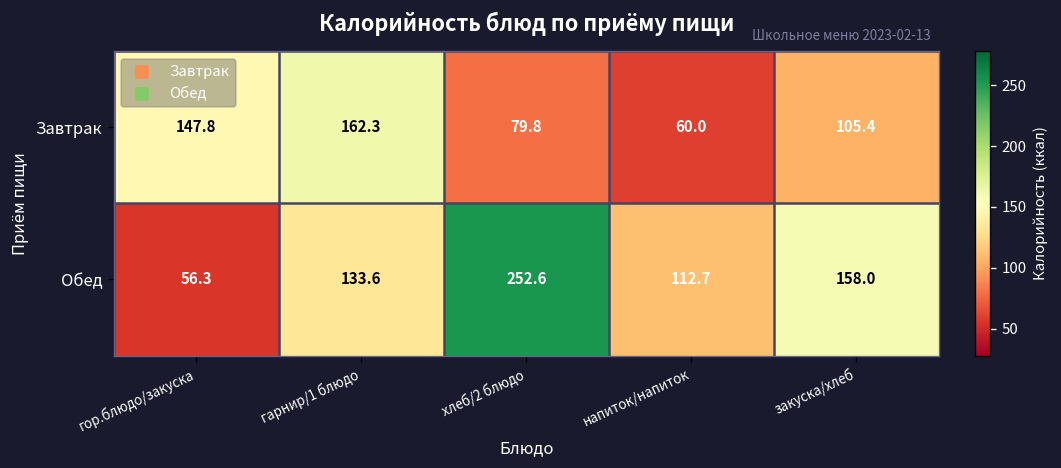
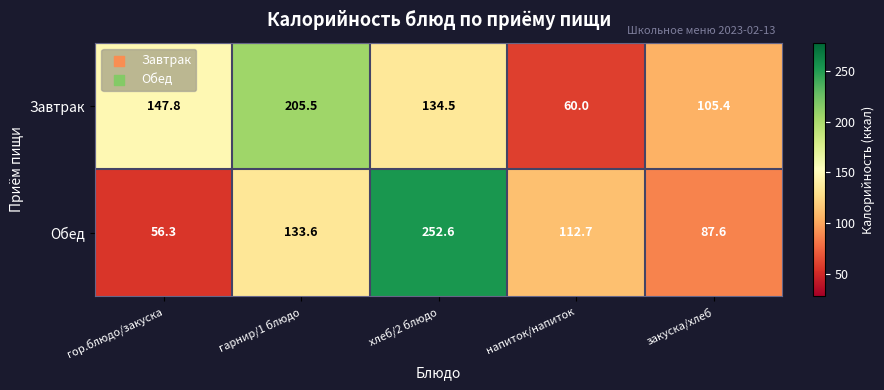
Завтрак, гарнир/1 блюдо: 162.3 -> 205.5
Завтрак, хлеб/2 блюдо: 79.8 -> 134.5
Обед, закуска/хлеб: 158.0 -> 87.6
